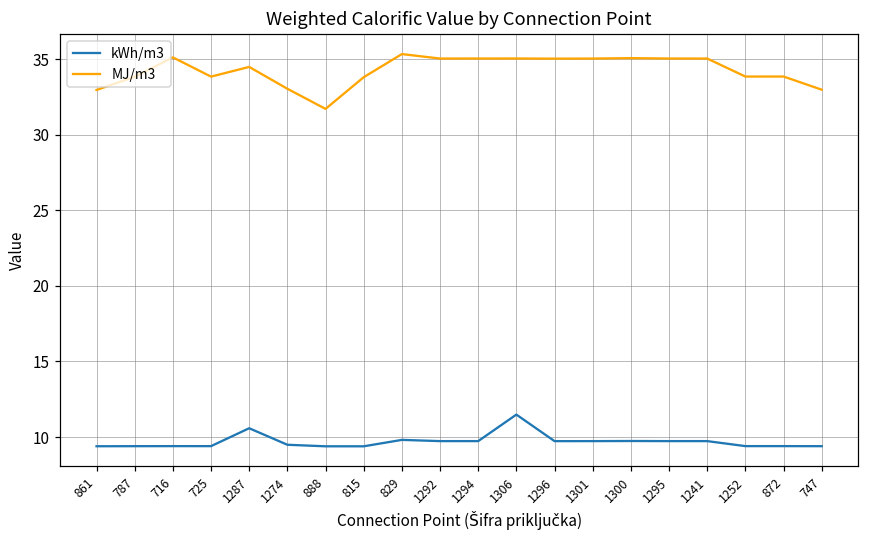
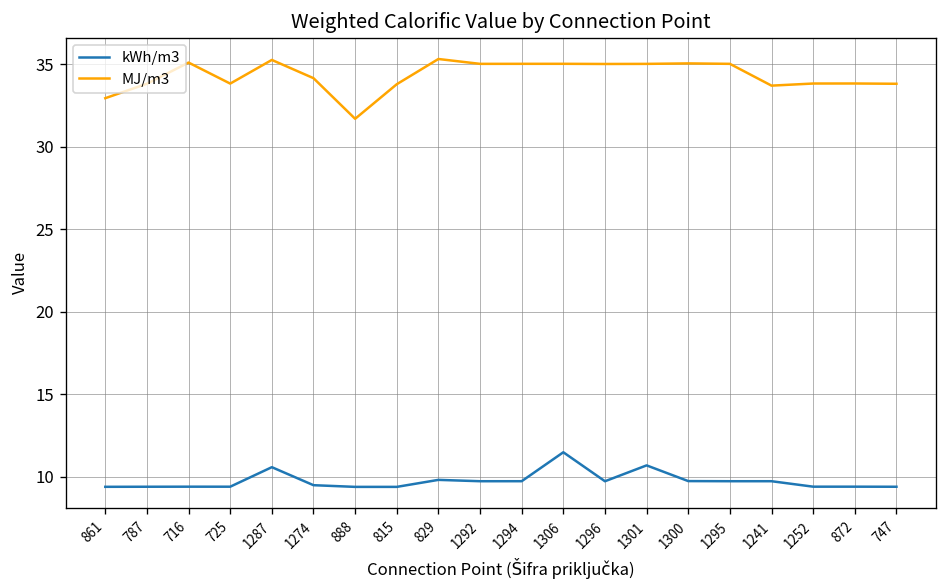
MJ/m3, 1287: 34.5 -> 35.3
MJ/m3, 1274: 33.0 -> 34.2
kWh/m3, 1301: 9.7 -> 10.7
MJ/m3, 1241: 35.0 -> 33.7
MJ/m3, 747: 33.0 -> 33.8
